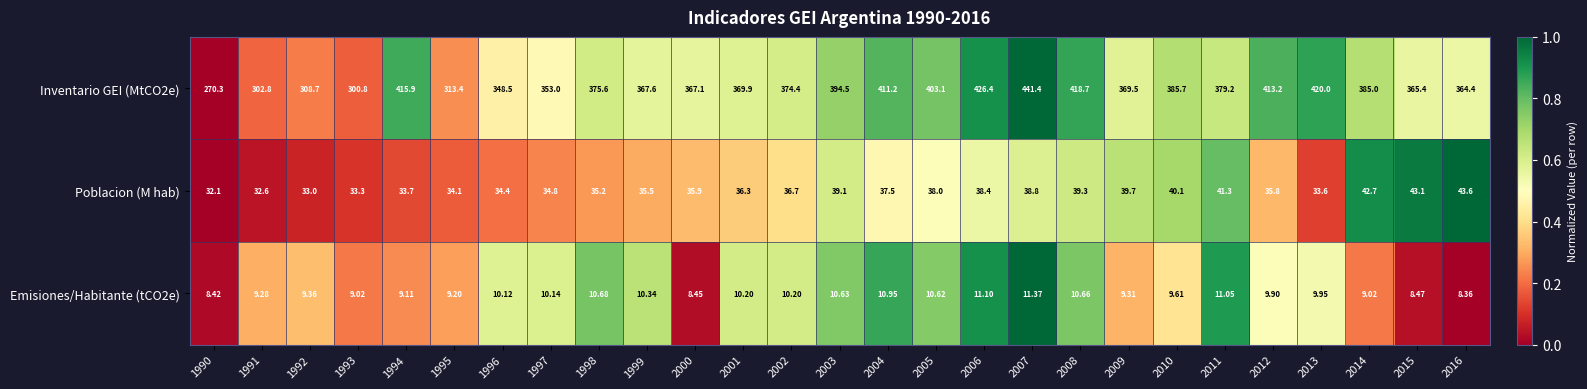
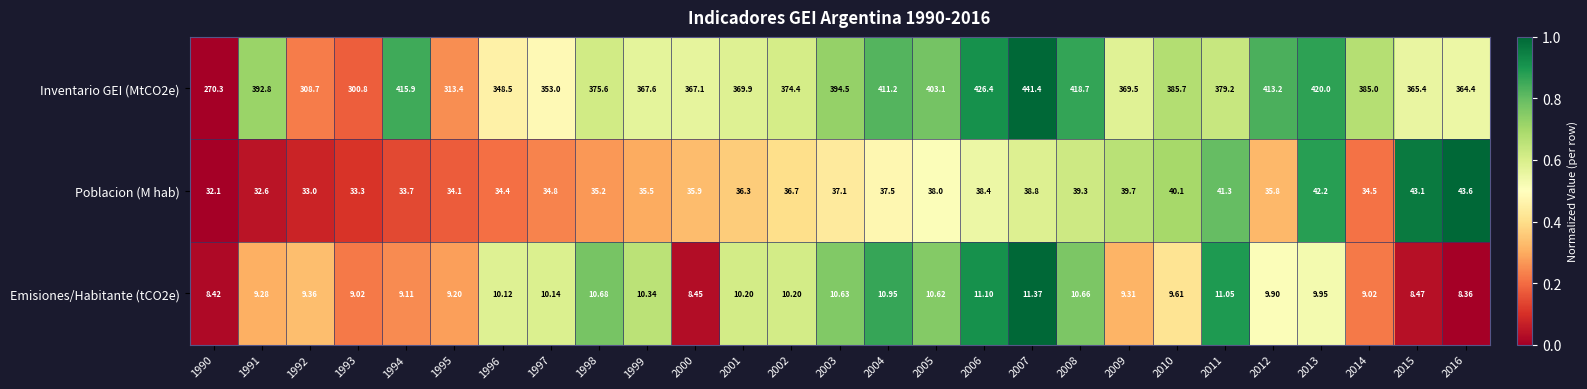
Inventario GEI (MtCO2e), 1991: 302.8 -> 392.8
Poblacion (M hab), 2003: 39.1 -> 37.1
Poblacion (M hab), 2013: 33.6 -> 42.2
Poblacion (M hab), 2014: 42.7 -> 34.5
